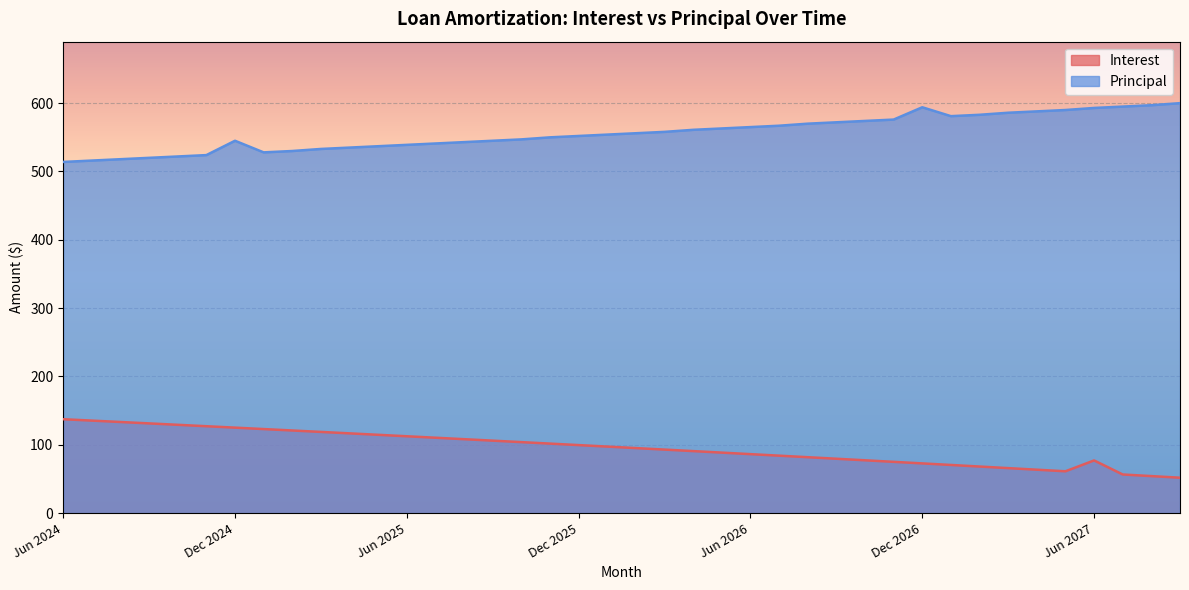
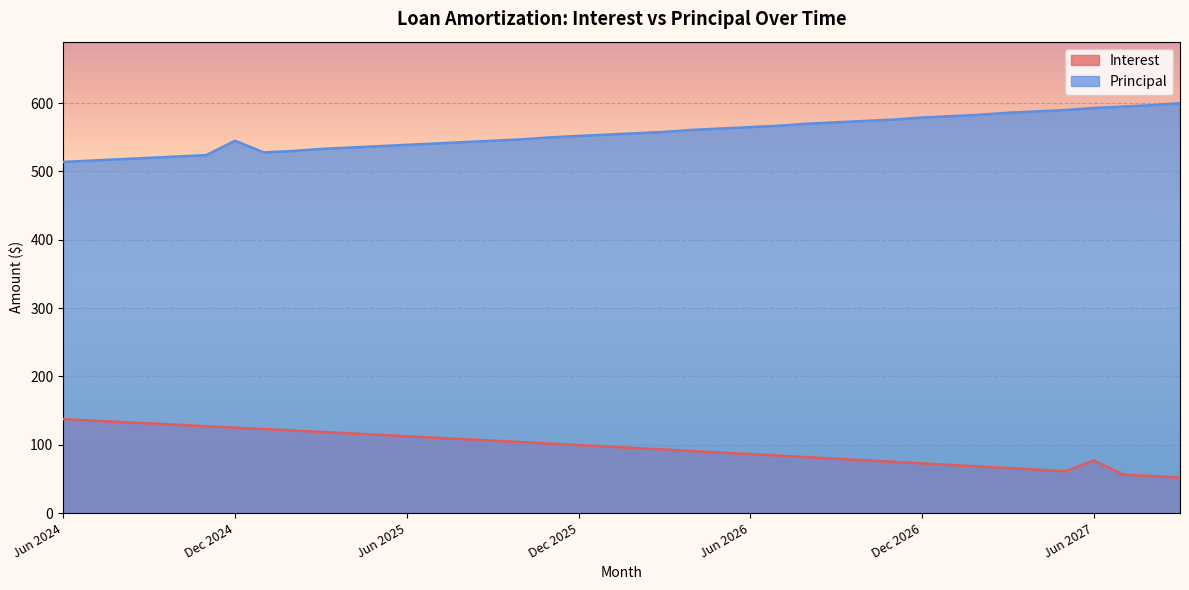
Principal, Dec 2026: 590 -> 580
